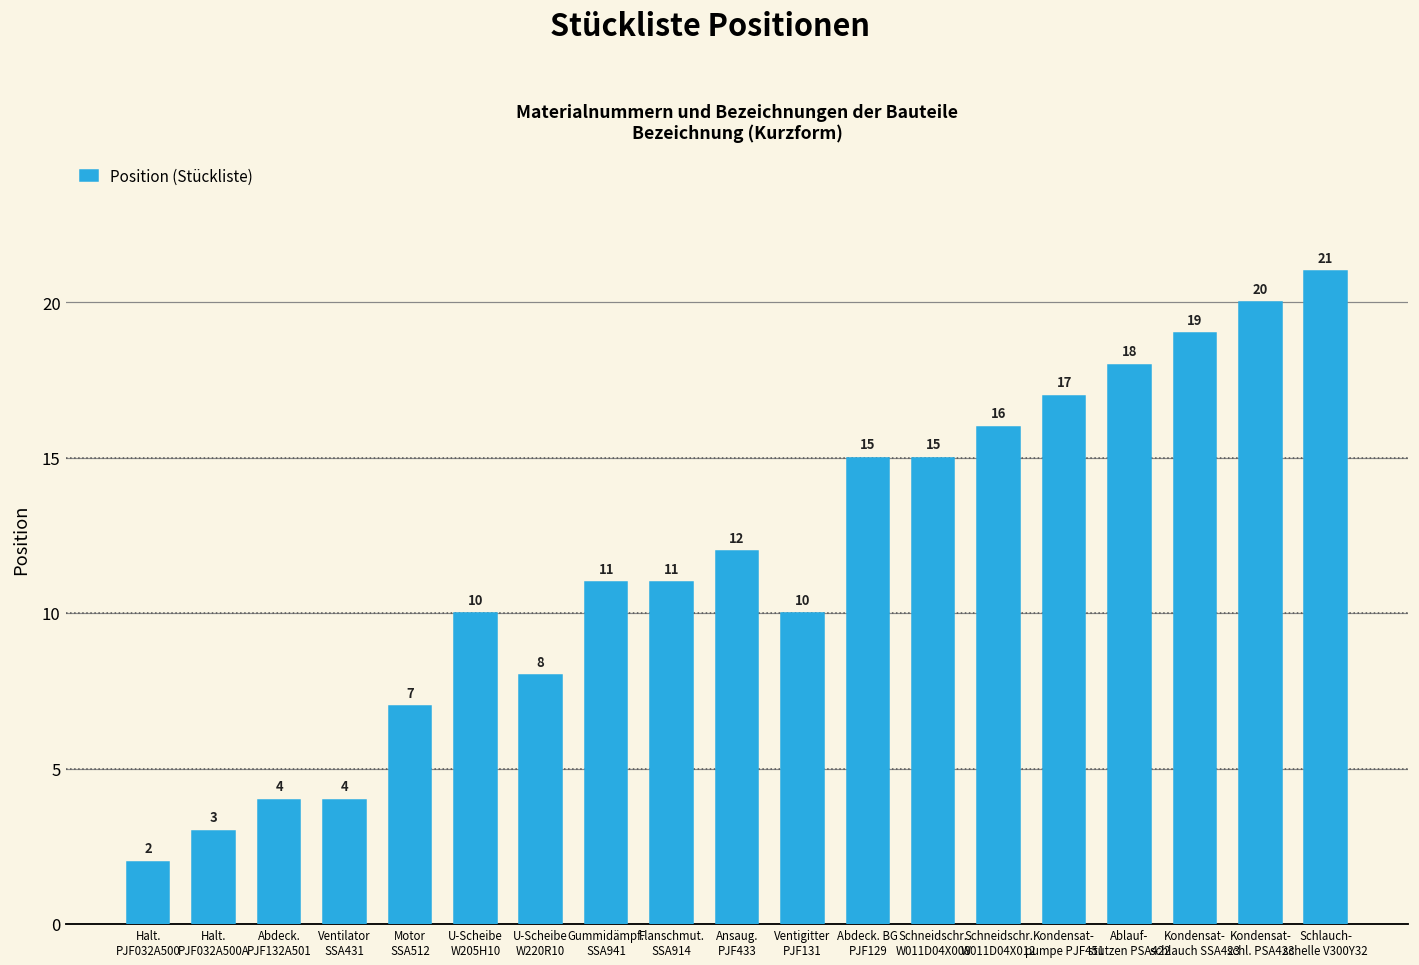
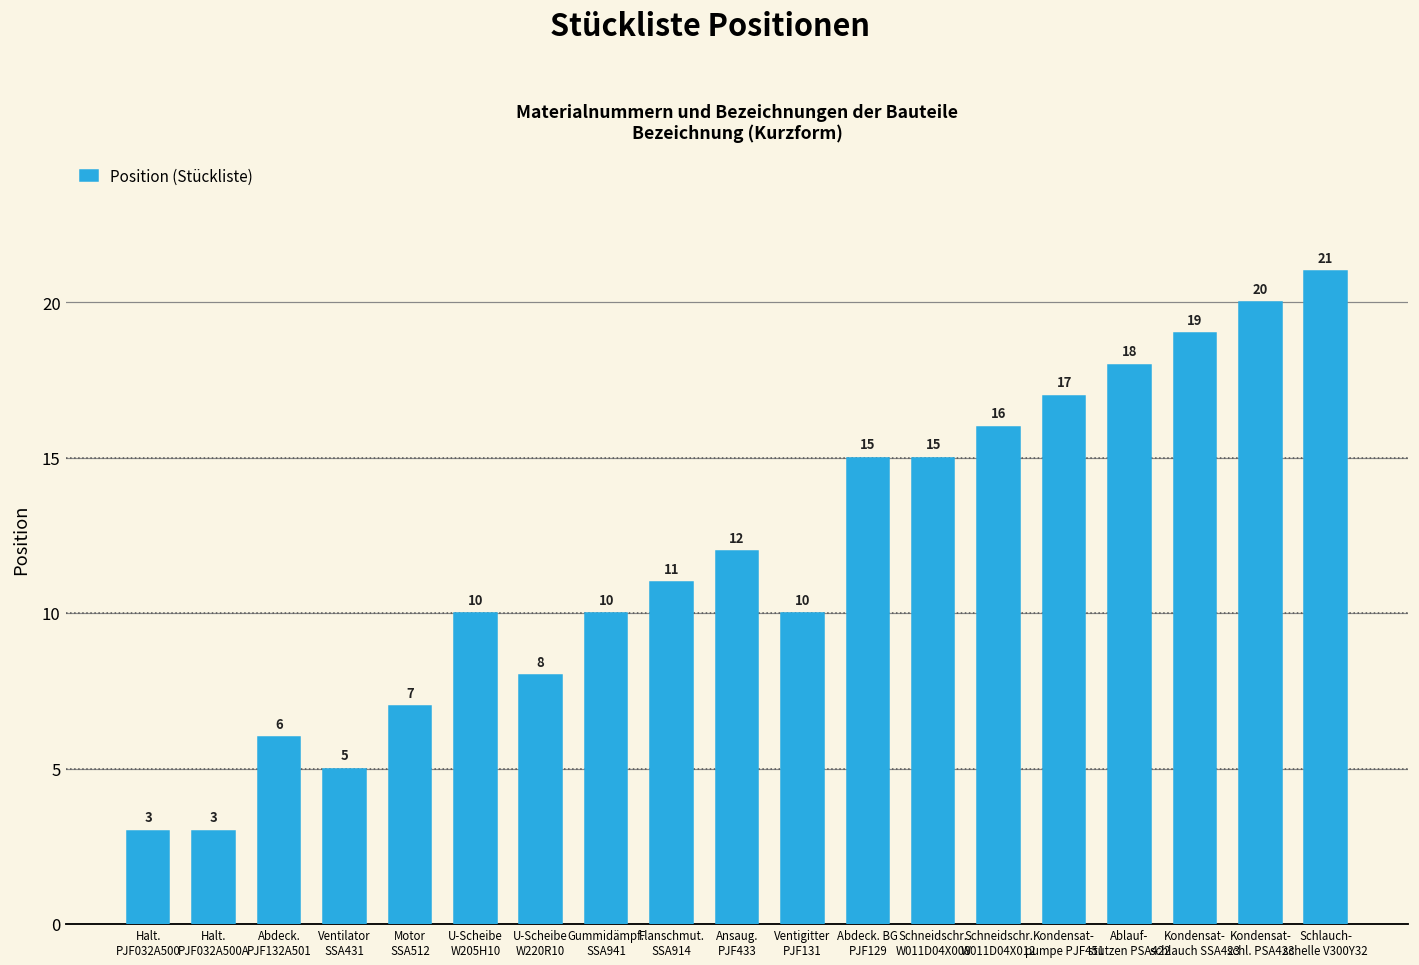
Halt. PJF032A500: 2 -> 3
Abdeck. PJF132A501: 4 -> 6
Ventilator SSA431: 4 -> 5
Gummidämpf. SSA941: 11 -> 10
